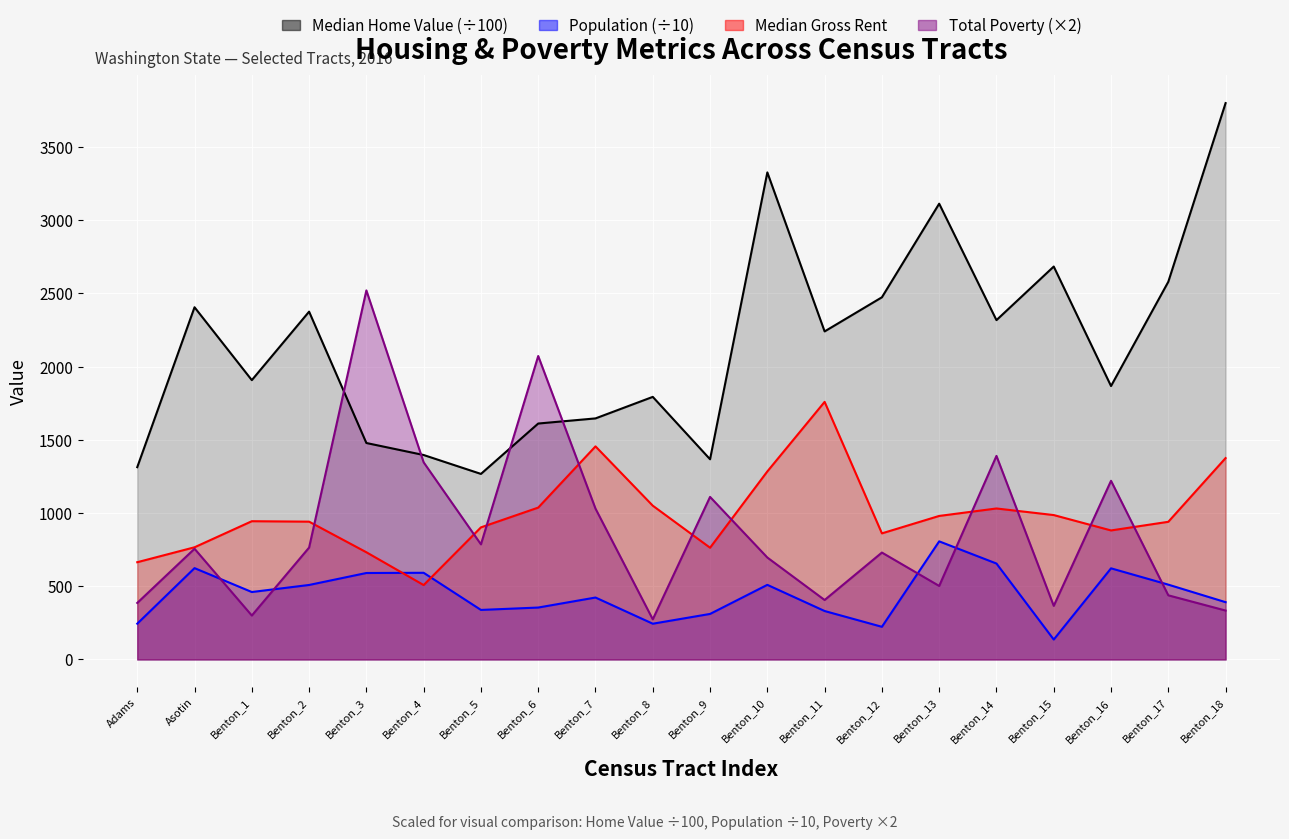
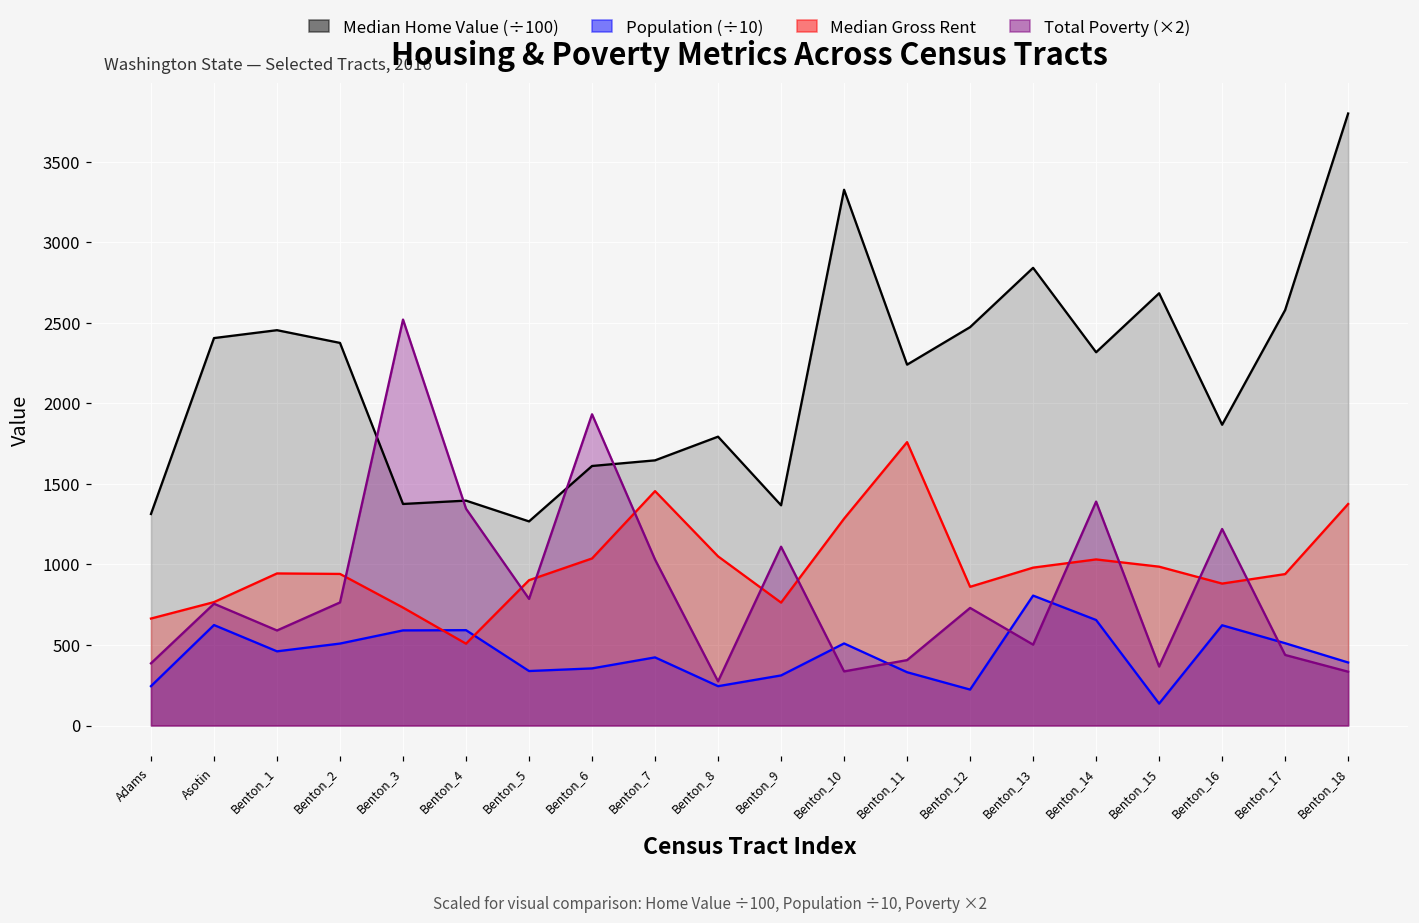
Median Home Value (÷100), Benton_1: 1910 -> 2450
Total Poverty (×2), Benton_1: 300 -> 590
Median Home Value (÷100), Benton_3: 1480 -> 1380
Total Poverty (×2), Benton_6: 2070 -> 1930
Total Poverty (×2), Benton_10: 700 -> 340
Median Home Value (÷100), Benton_13: 3110 -> 2840
